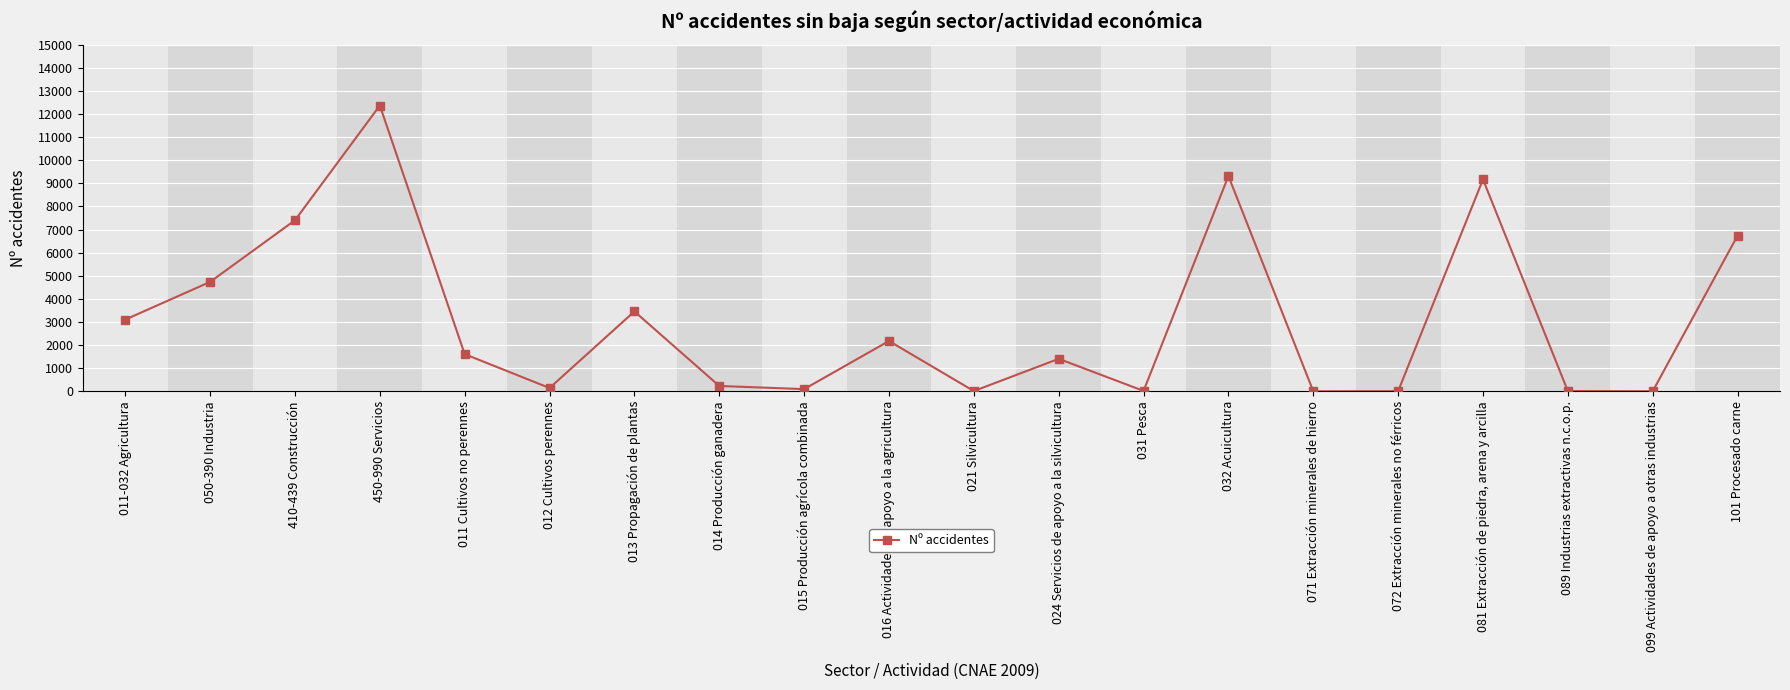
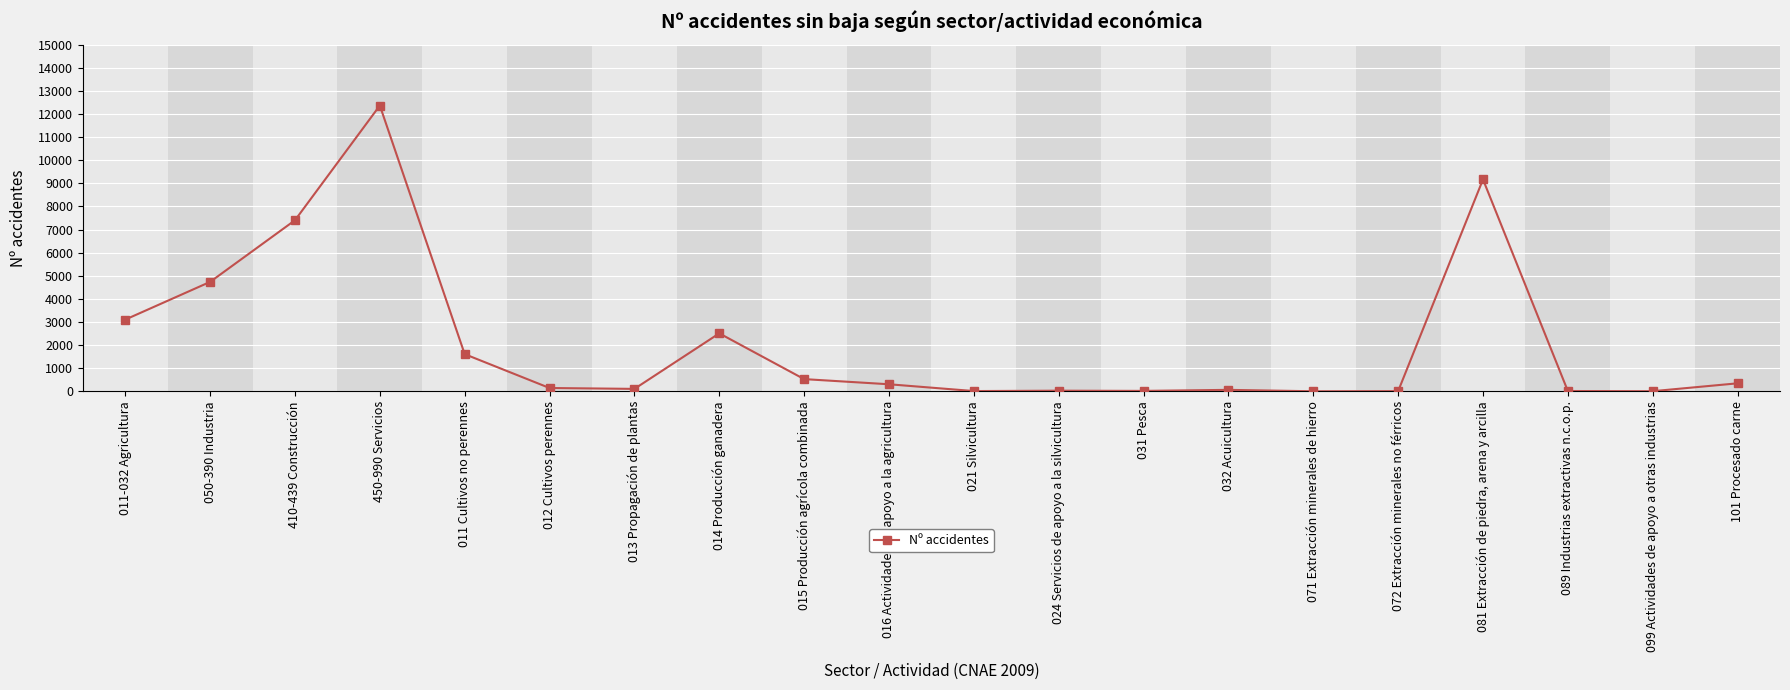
013 Propagación de plantas: 3500 -> 100
014 Producción ganadera: 200 -> 2500
015 Producción agrícola combinada: 100 -> 500
016 Actividades de apoyo a la agricultura: 2200 -> 300
024 Servicios de apoyo a la silvicultura: 1400 -> 0
032 Acuicultura: 9300 -> 100
101 Procesado carne: 6700 -> 300
